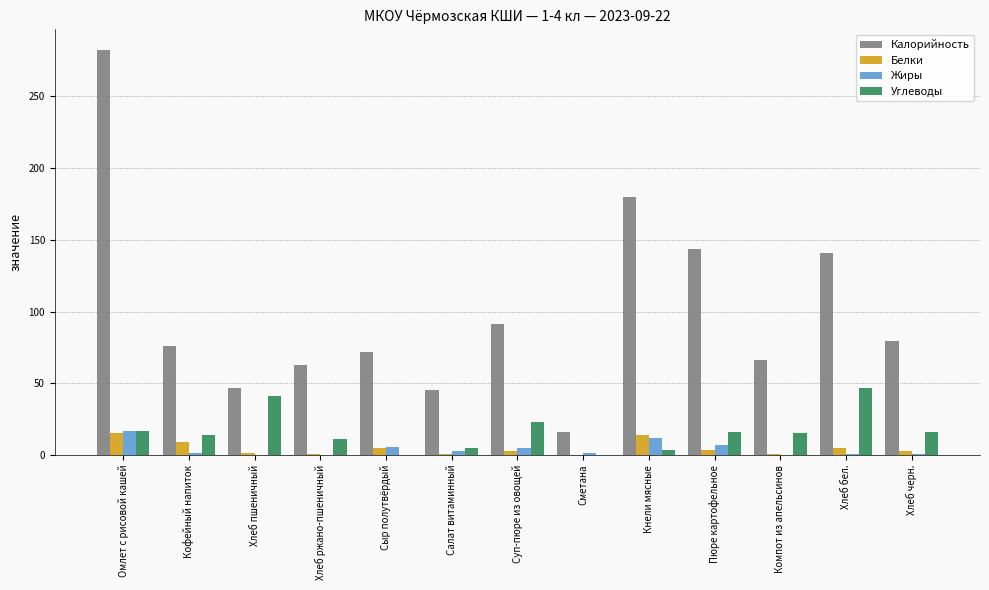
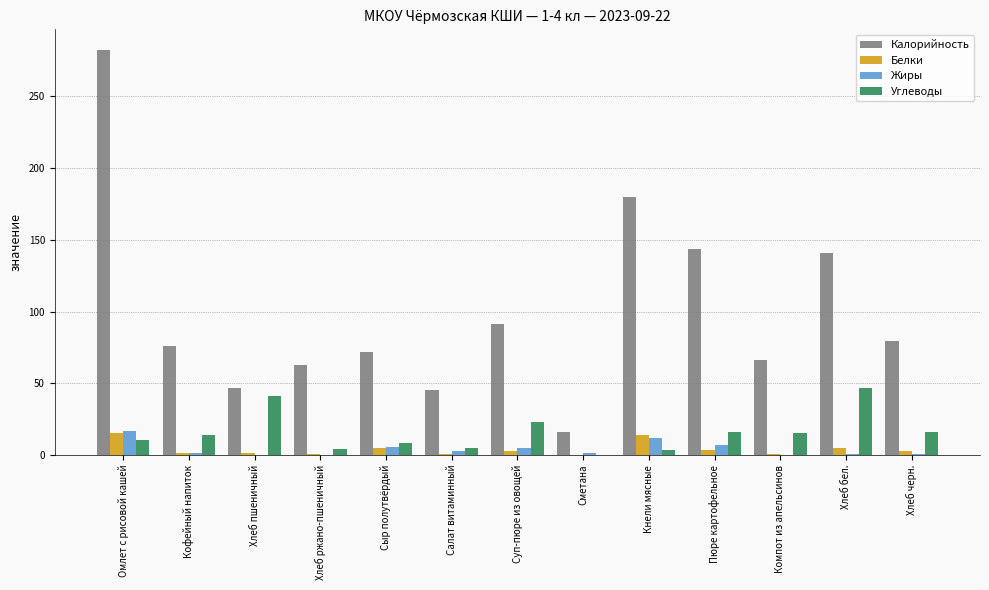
Углеводы, Омлет с рисовой кашей: 17 -> 11
Белки, Кофейный напиток: 9 -> 2
Углеводы, Хлеб ржано-пшеничный: 11 -> 4
Углеводы, Сыр полутвёрдый: 0 -> 8
